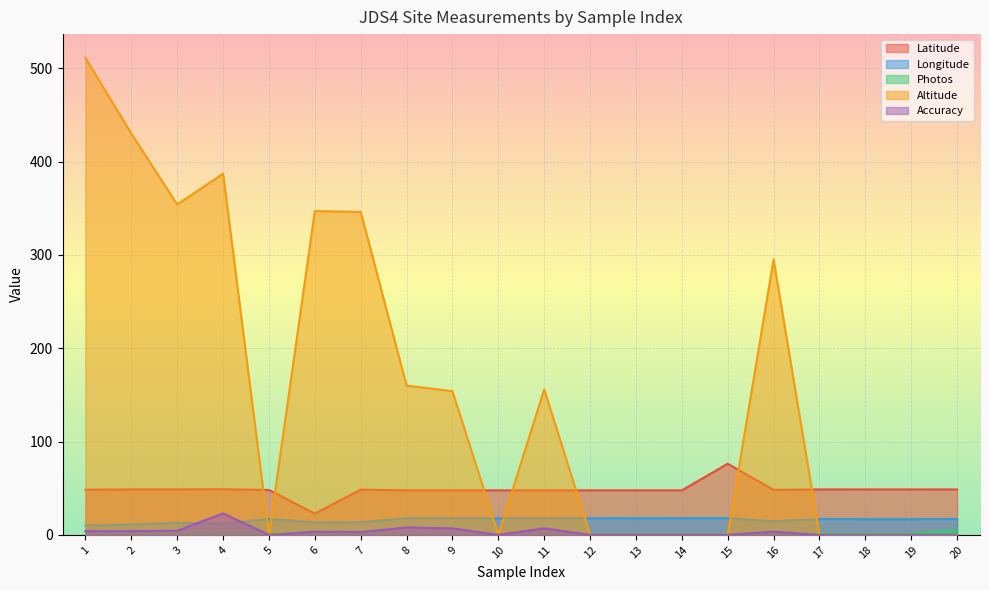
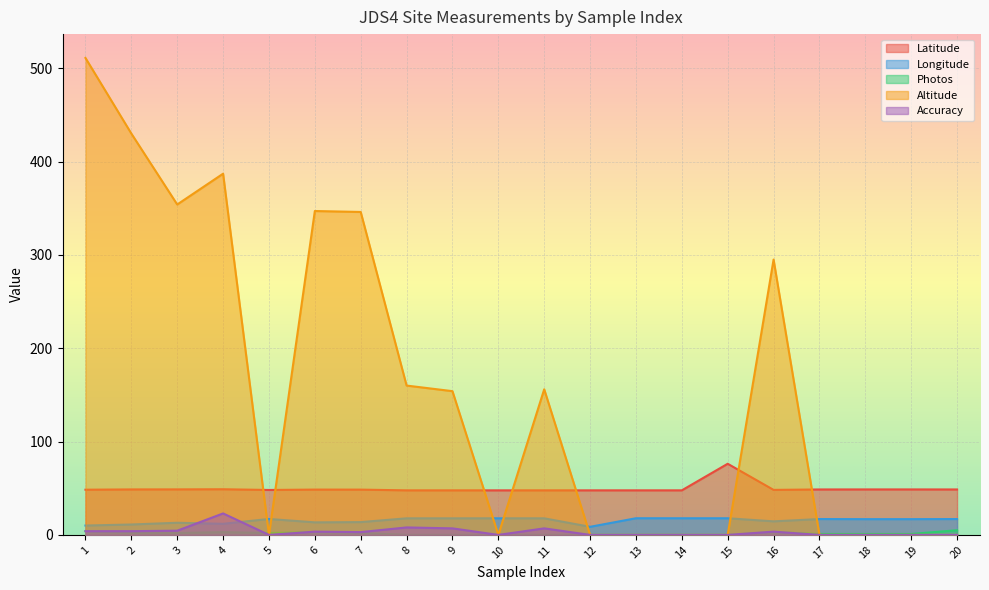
Latitude, 6: 20 -> 50
Longitude, 12: 20 -> 10
